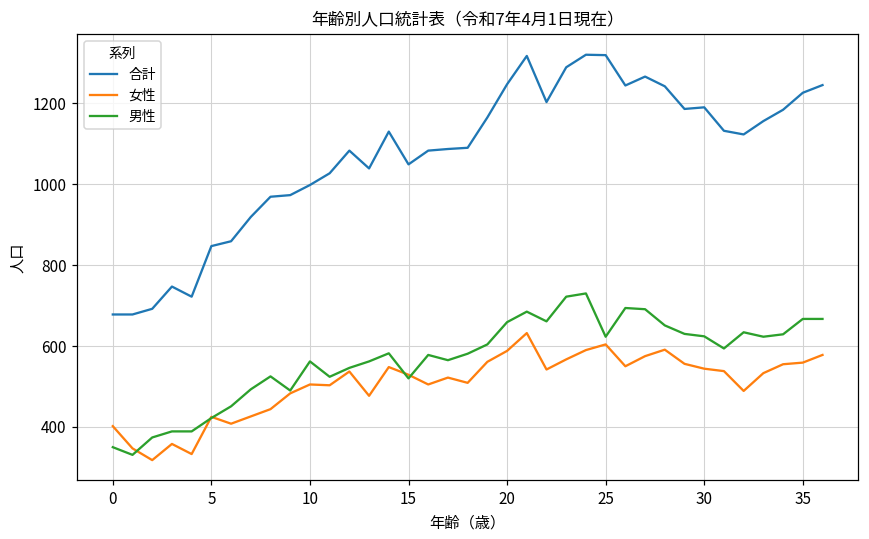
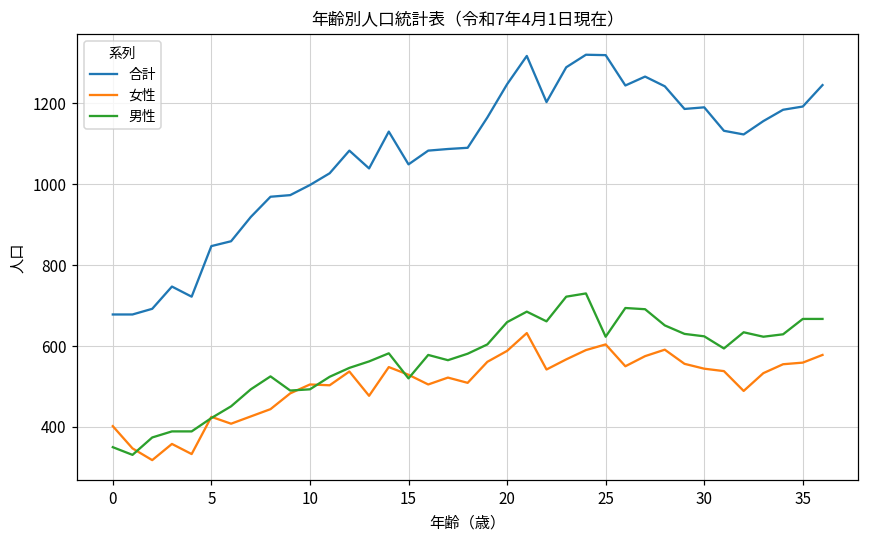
男性, 10: 560 -> 490
合計, 35: 1230 -> 1190
